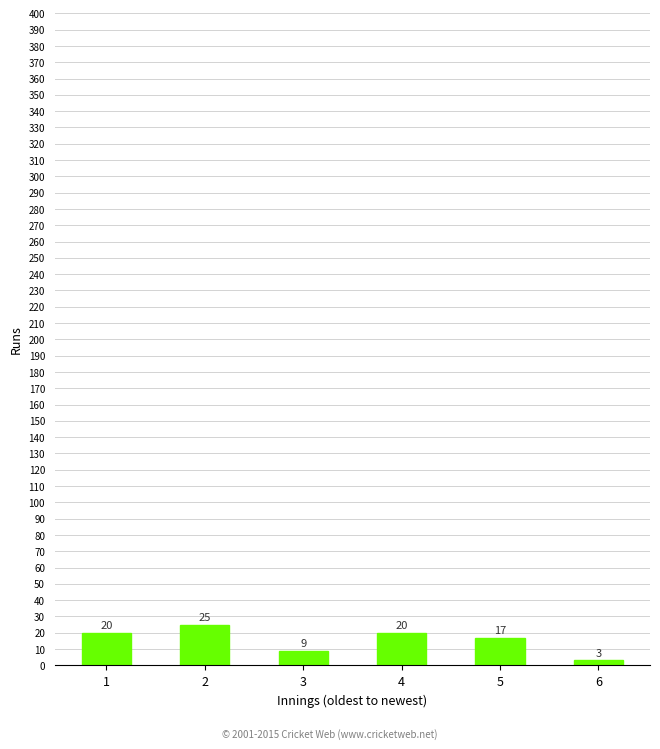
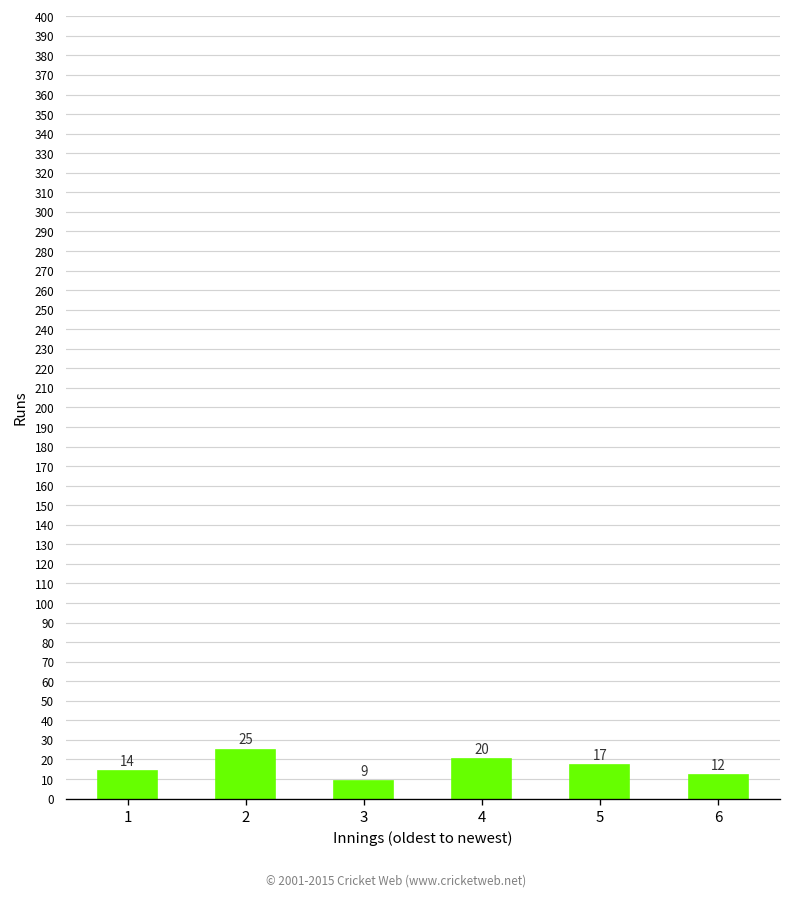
1: 20 -> 14
6: 3 -> 12
